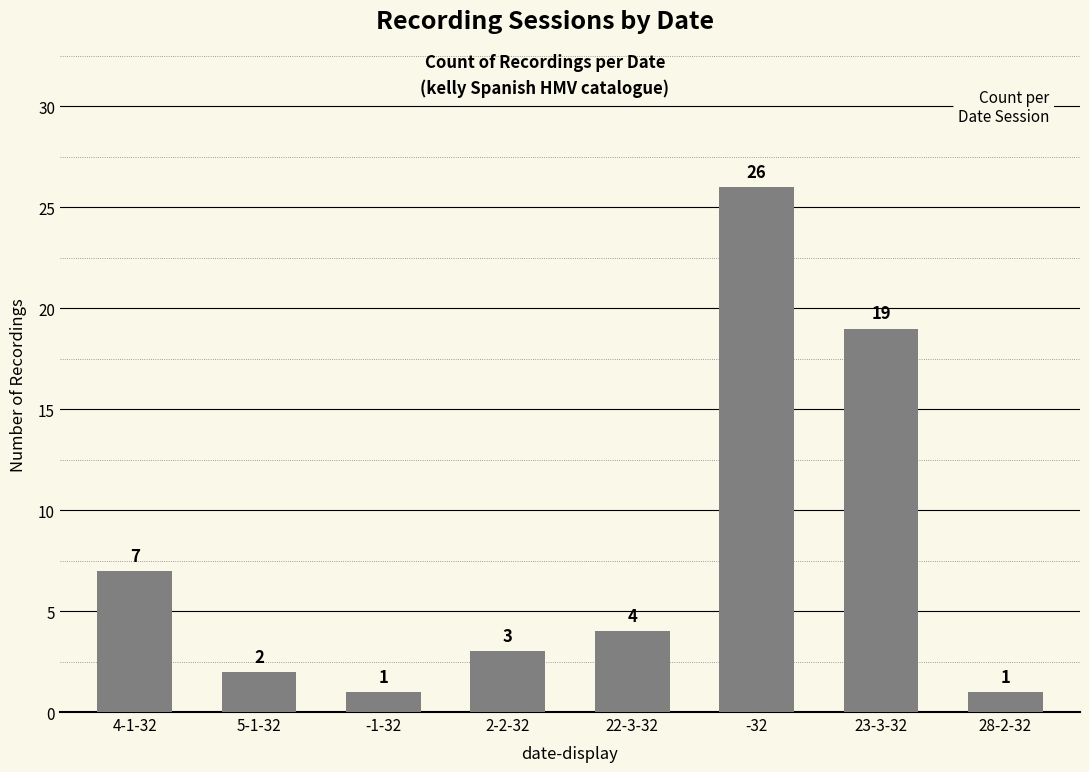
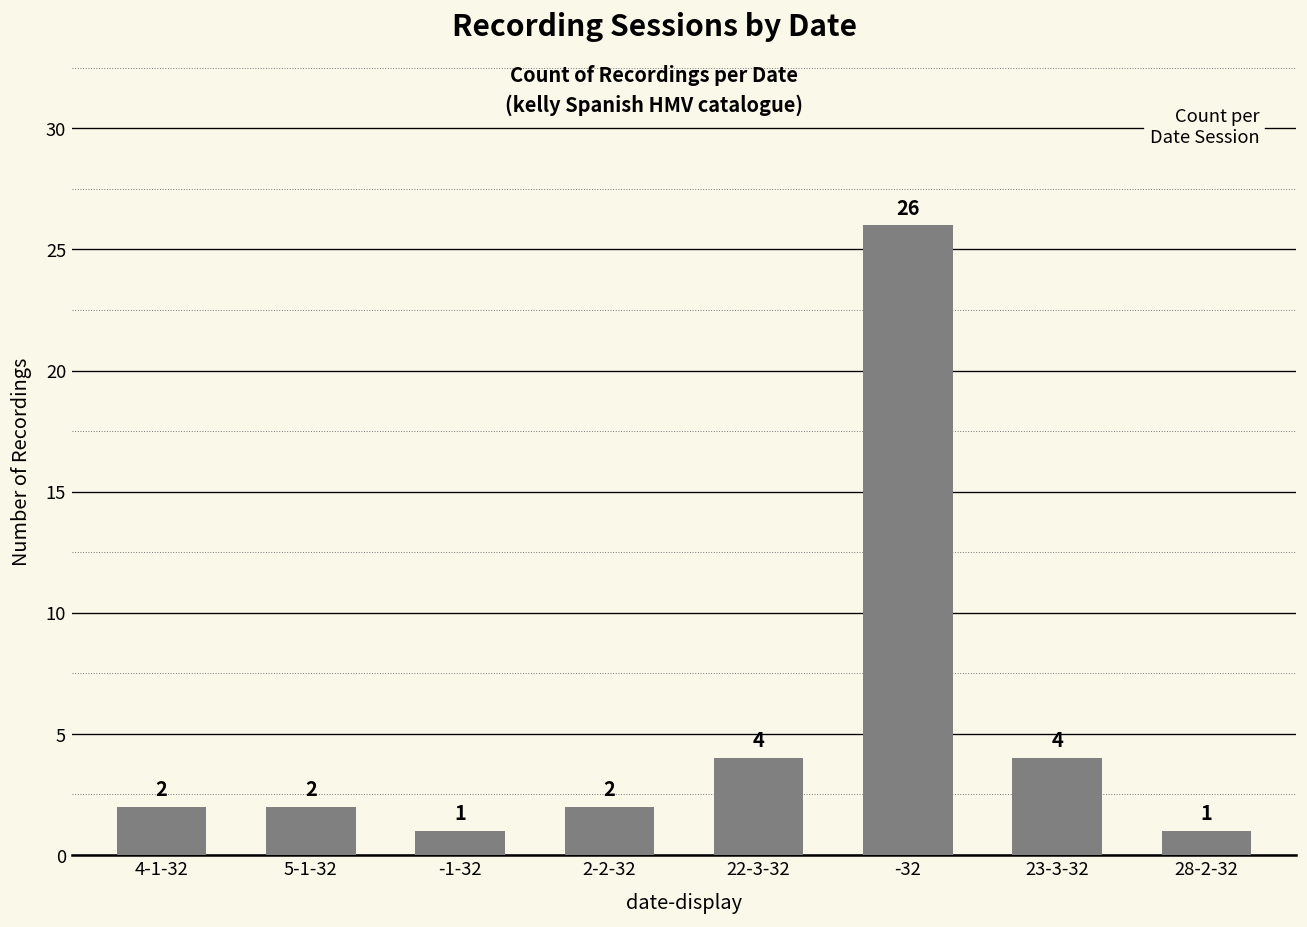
4-1-32: 7 -> 2
2-2-32: 3 -> 2
23-3-32: 19 -> 4
